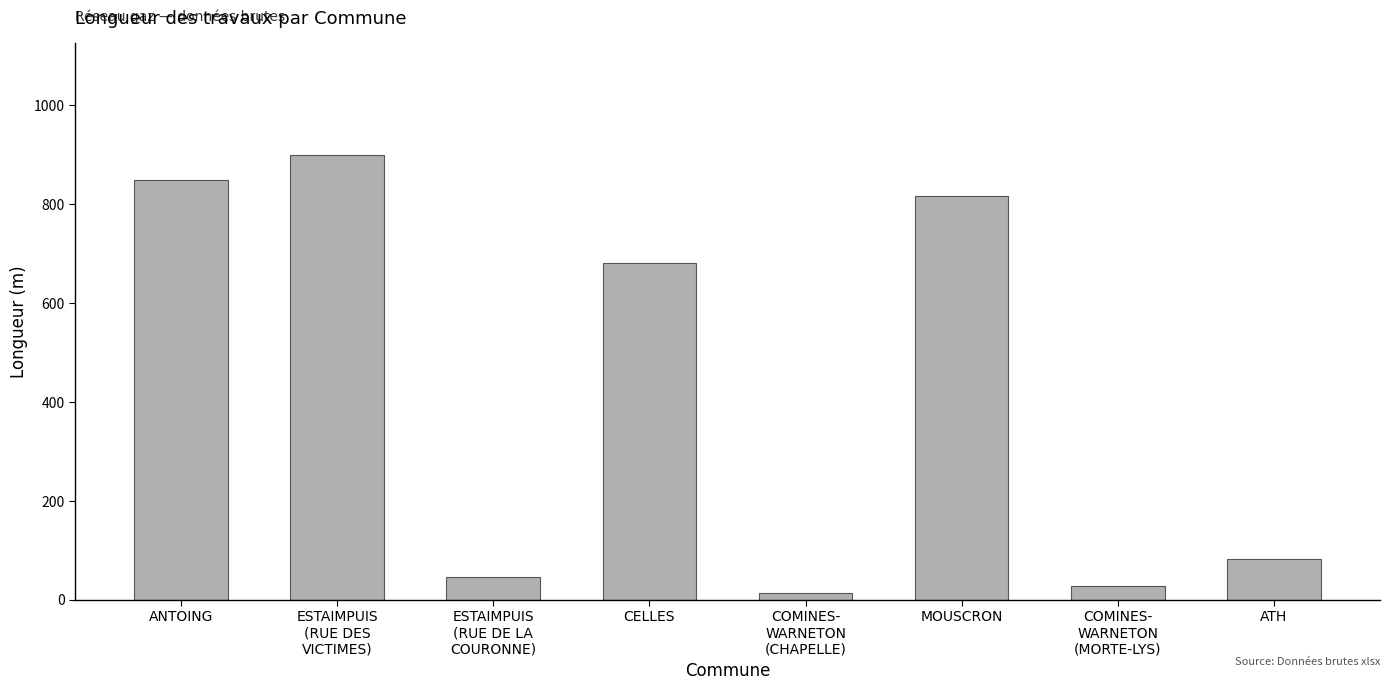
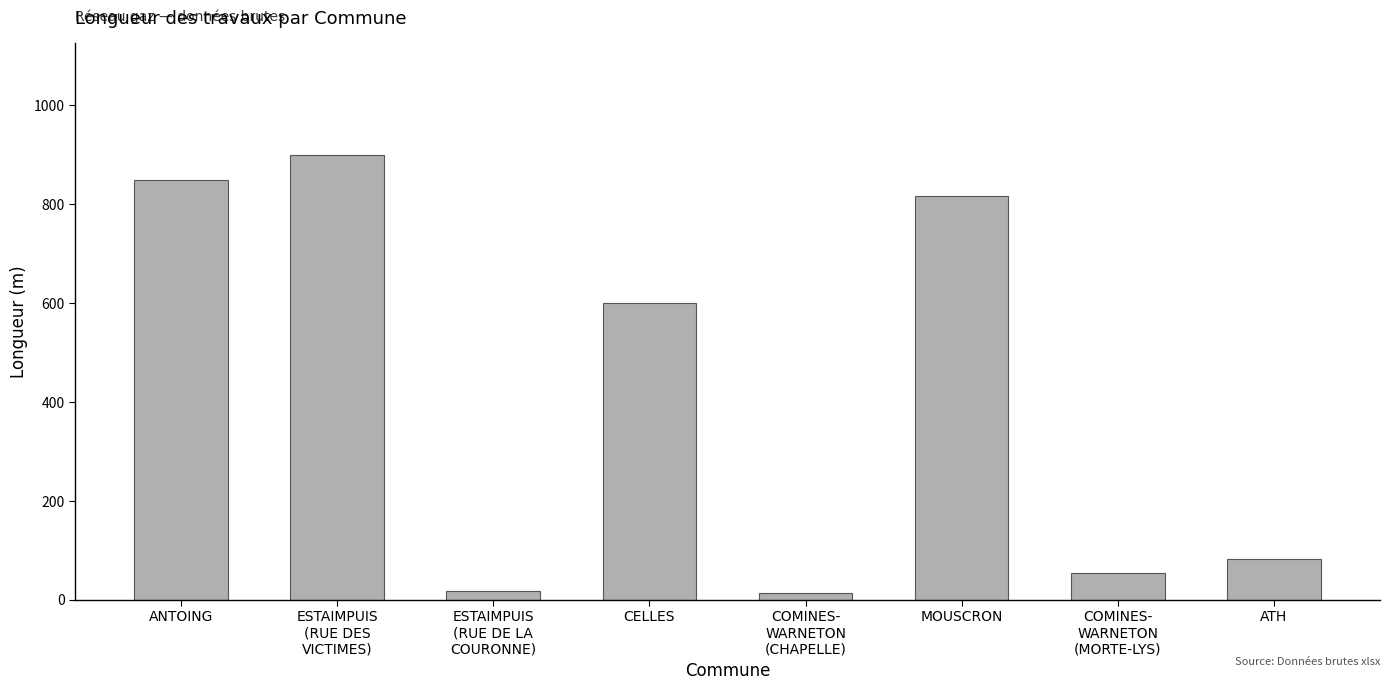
ESTAIMPUIS (RUE DE LA COURONNE): 50 -> 20
CELLES: 680 -> 600
COMINES- WARNETON (MORTE-LYS): 30 -> 50
